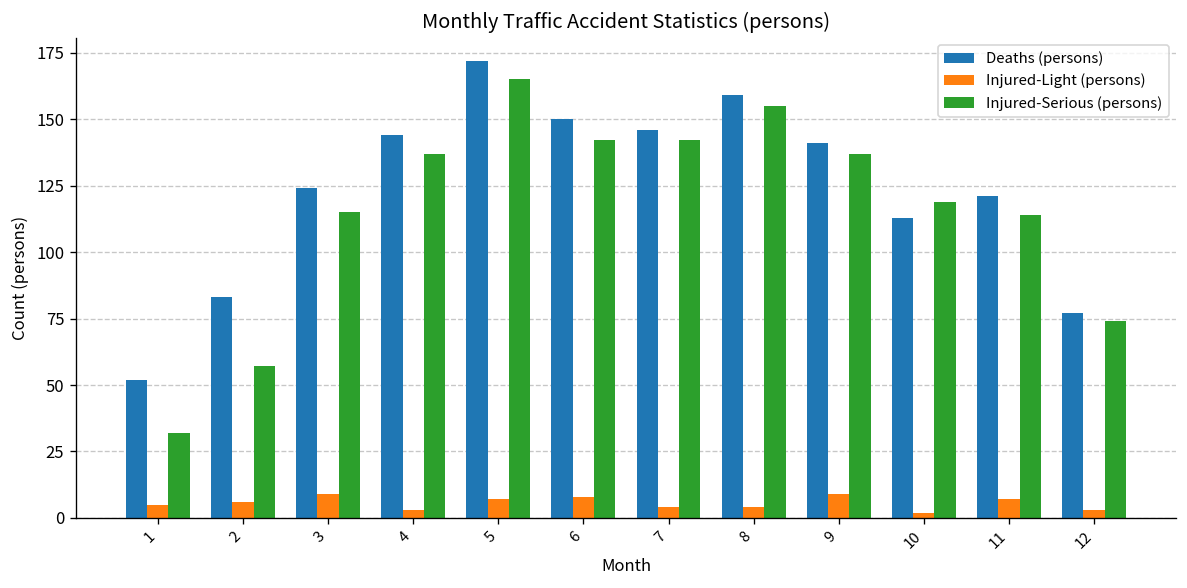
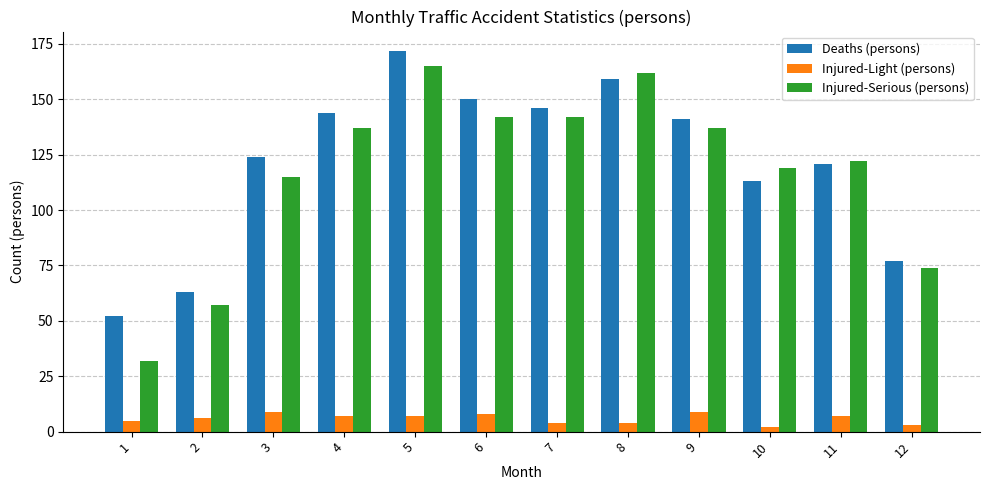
Deaths (persons), 2: 83 -> 63
Injured-Light (persons), 4: 3 -> 7
Injured-Serious (persons), 8: 155 -> 162
Injured-Serious (persons), 11: 114 -> 122
